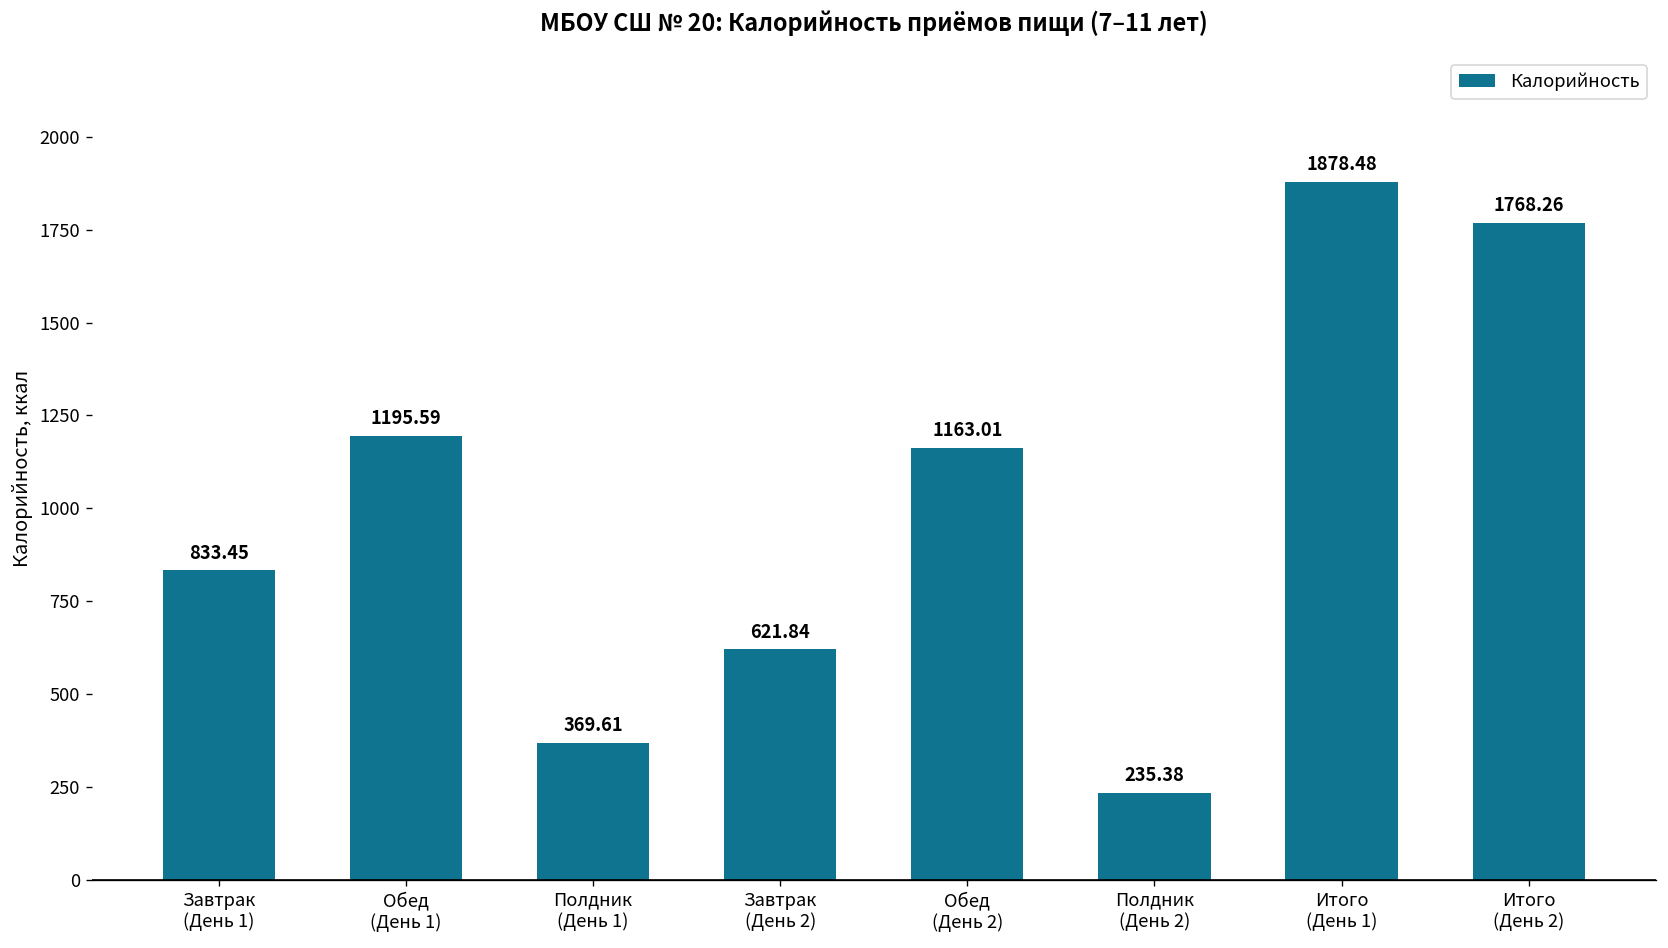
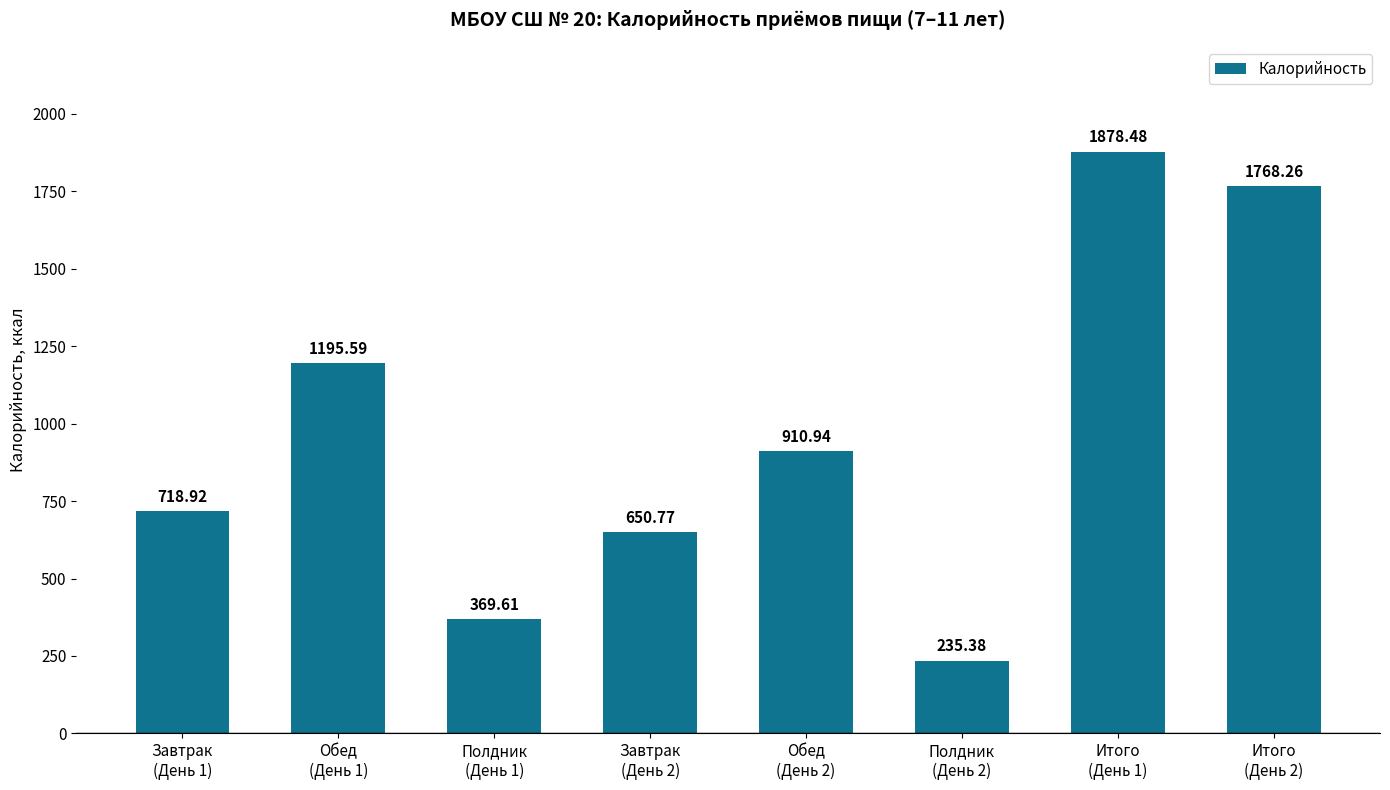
Завтрак (День 1): 833.45 -> 718.92
Завтрак (День 2): 621.84 -> 650.77
Обед (День 2): 1163.01 -> 910.94
